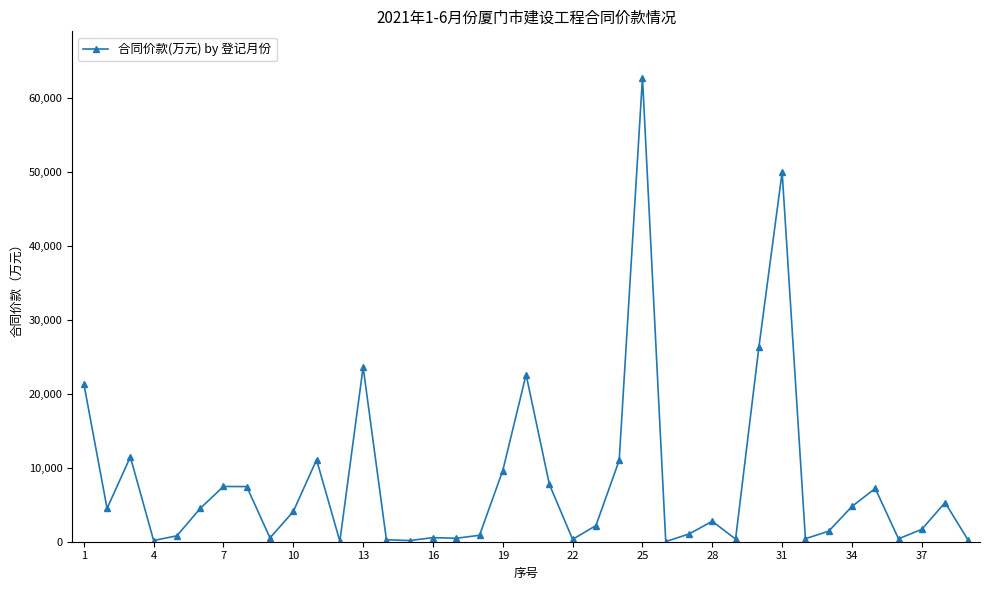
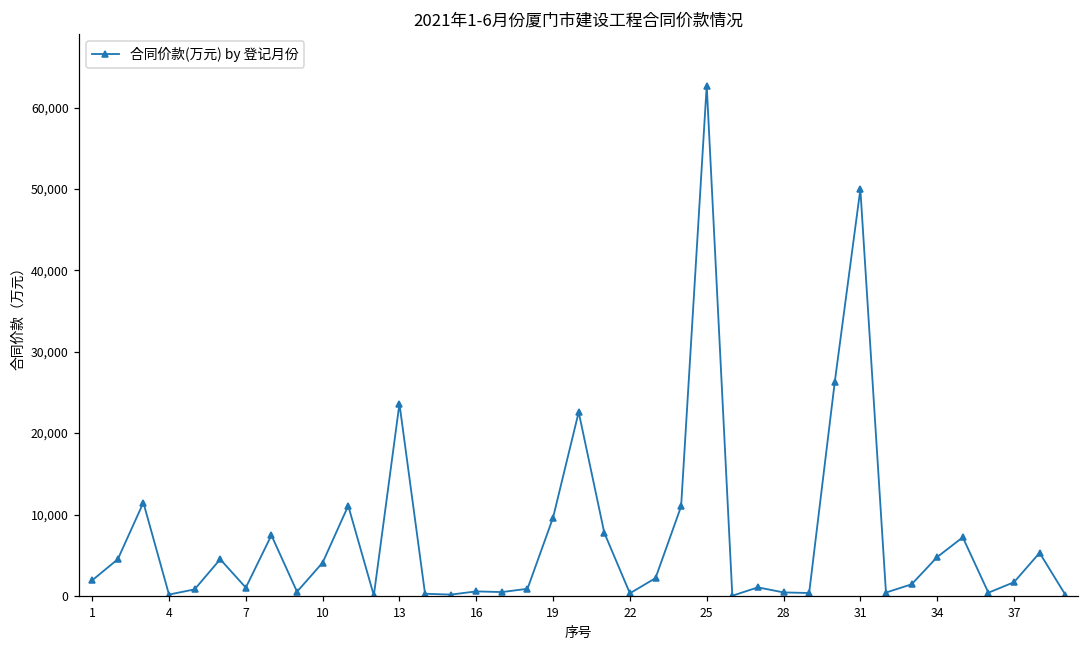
1: 21,000 -> 2,000
7: 7,000 -> 1,000
28: 3,000 -> 0
